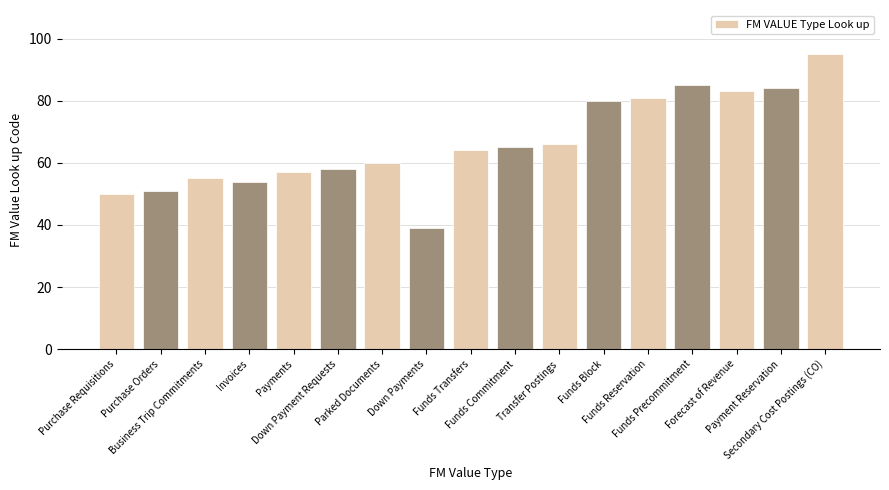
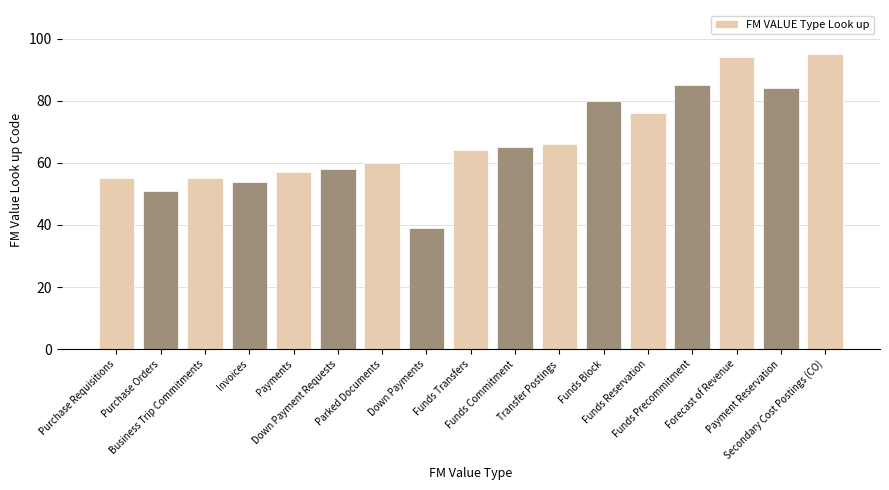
Purchase Requisitions: 50 -> 55
Funds Reservation: 81 -> 76
Forecast of Revenue: 83 -> 94
